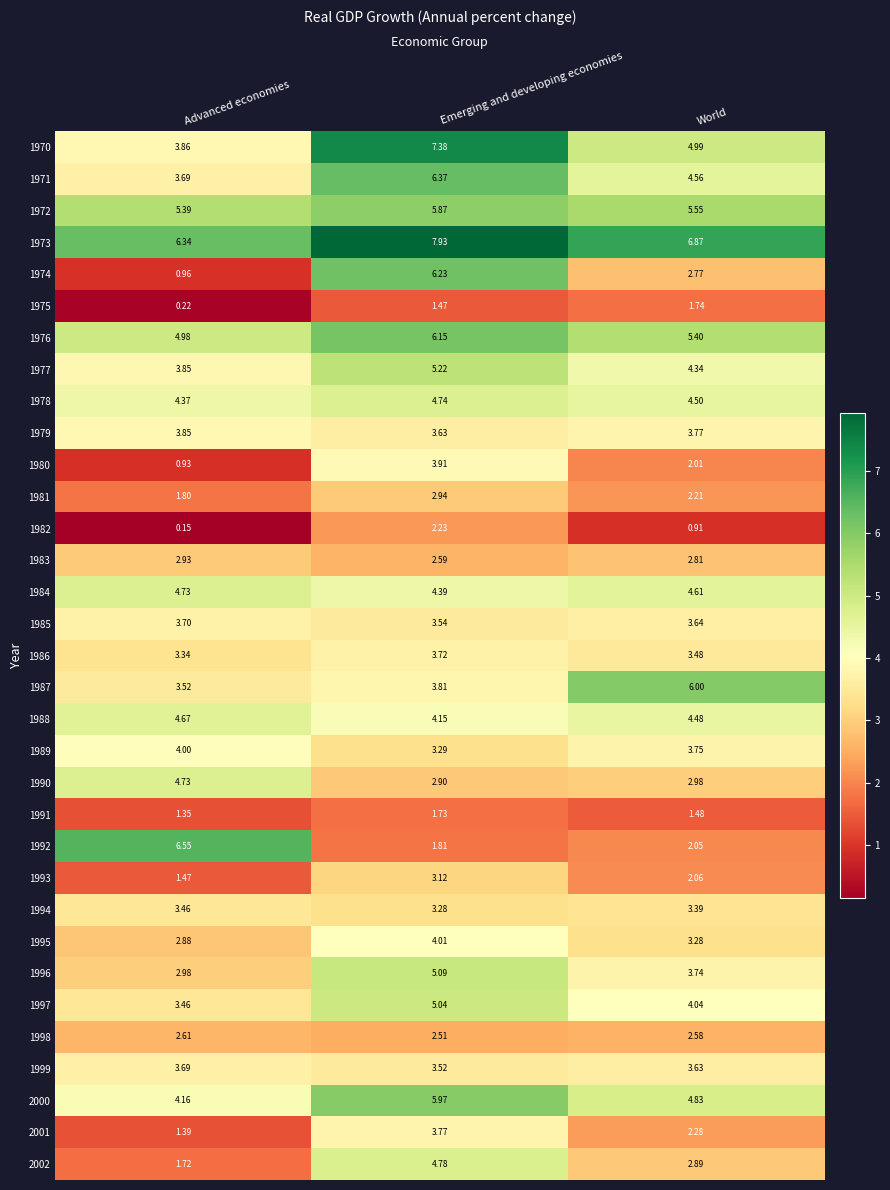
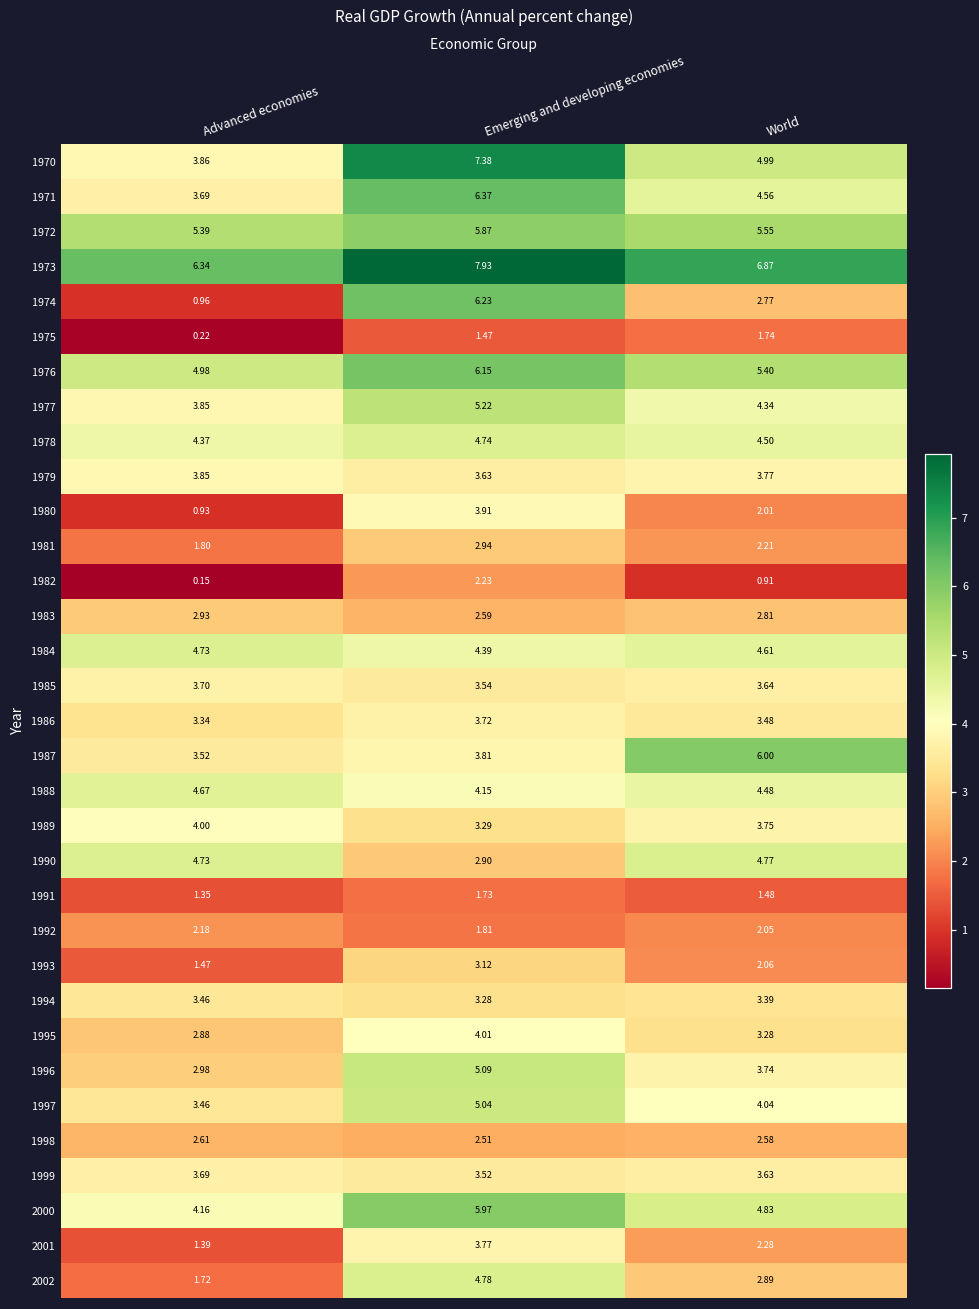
1990, World: 2.98 -> 4.77
1992, Advanced economies: 6.55 -> 2.18
